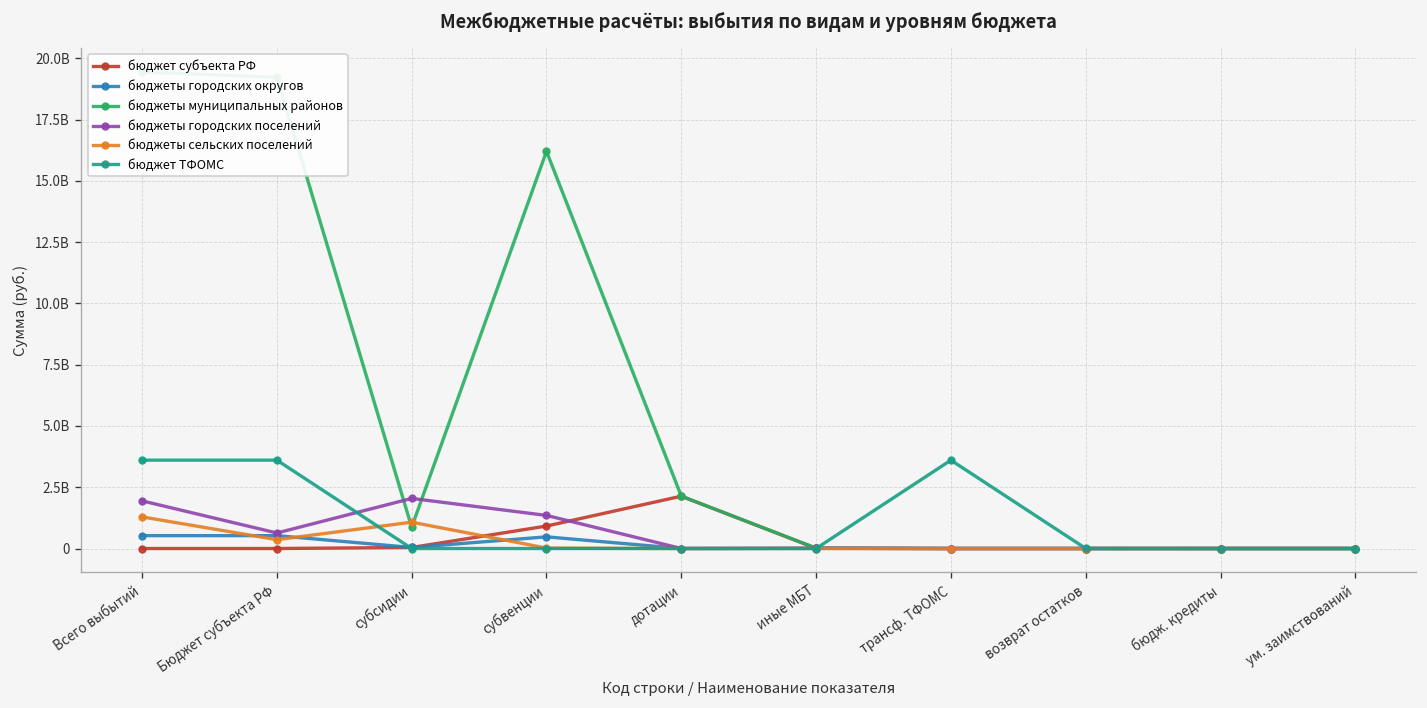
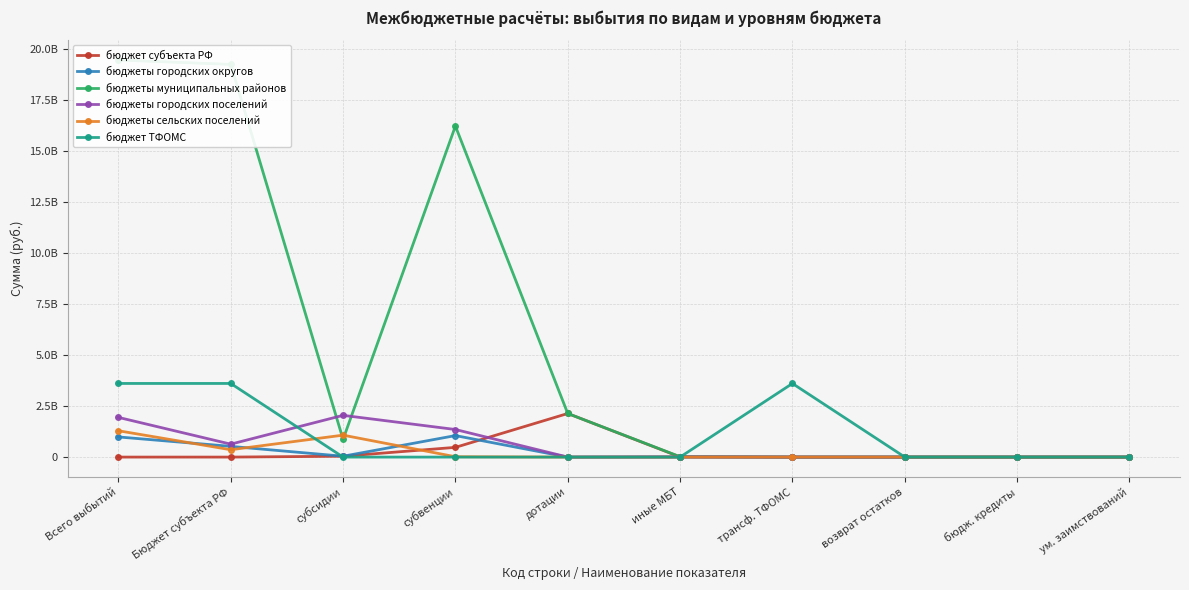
бюджеты городских округов, Всего выбытий: 500000000 -> 1000000000
бюджет субъекта РФ, субвенции: 900000000 -> 500000000
бюджеты городских округов, субвенции: 500000000 -> 1100000000
